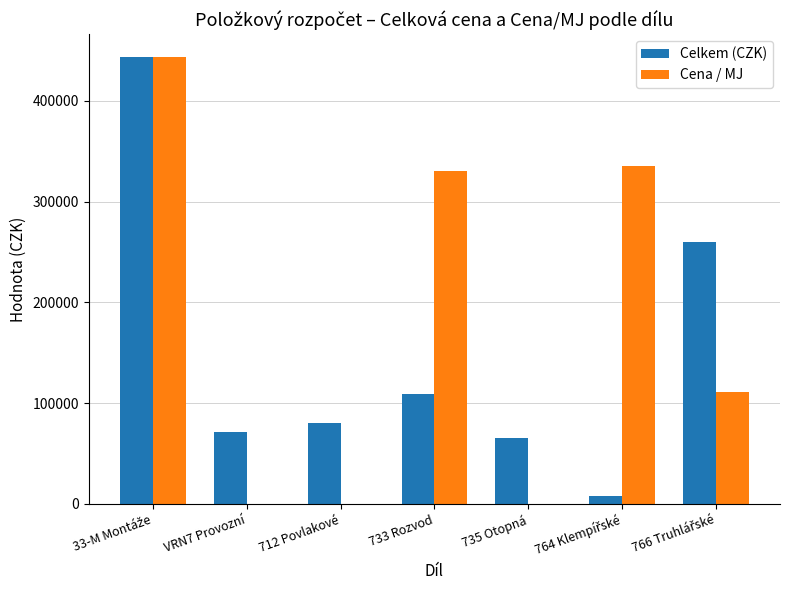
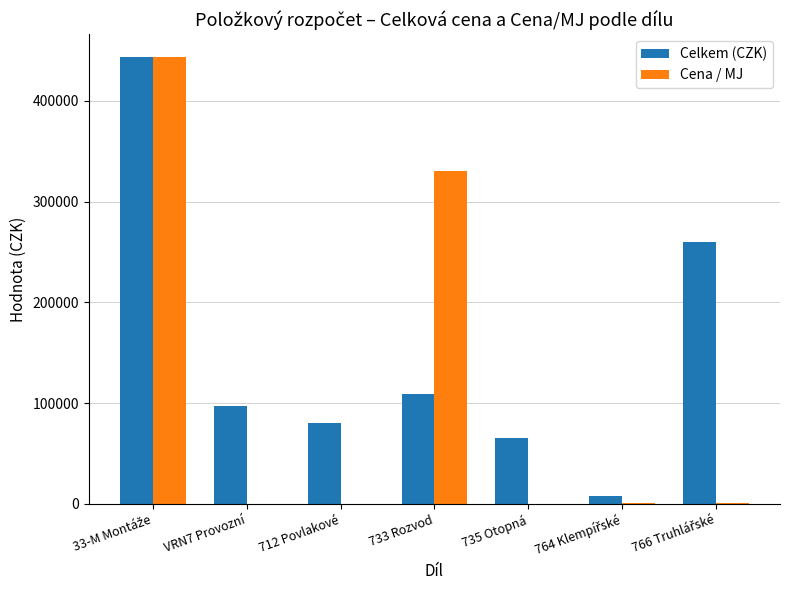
Celkem (CZK), VRN7 Provozní: 72000 -> 97000
Cena / MJ, 764 Klempířské: 335000 -> 1000
Cena / MJ, 766 Truhlářské: 111000 -> 1000
